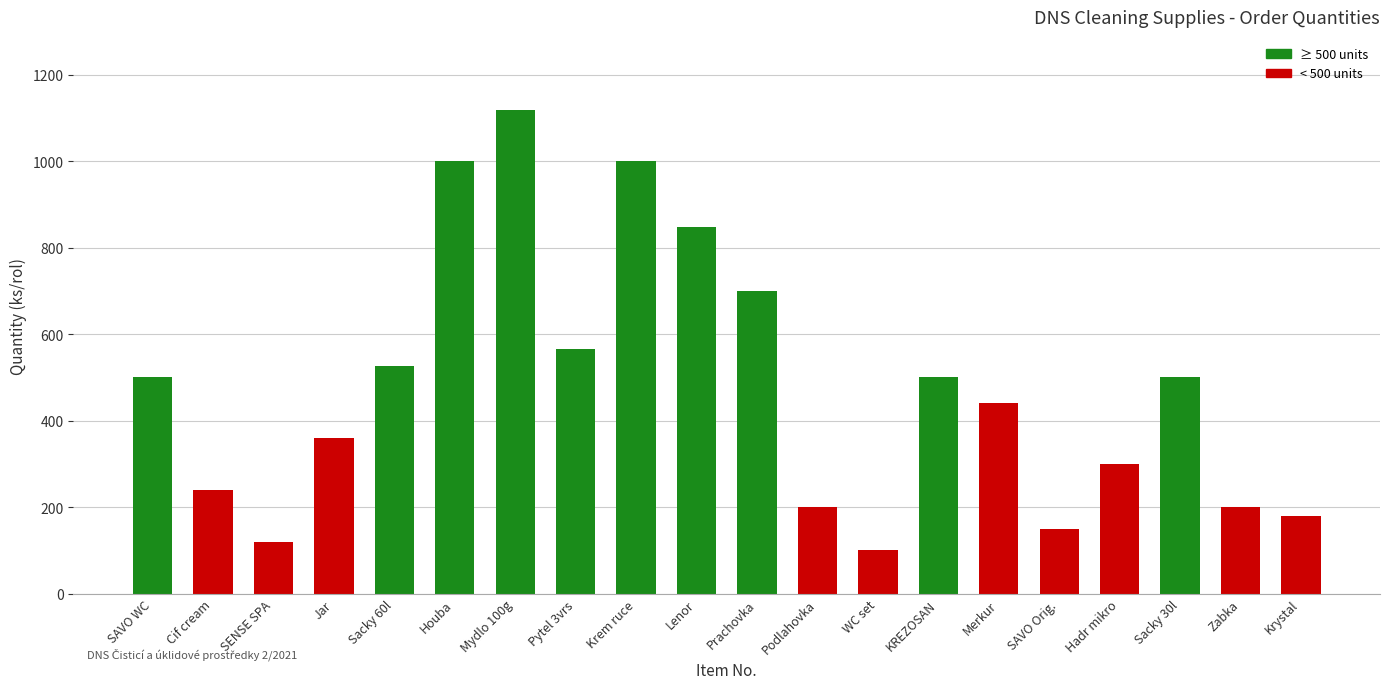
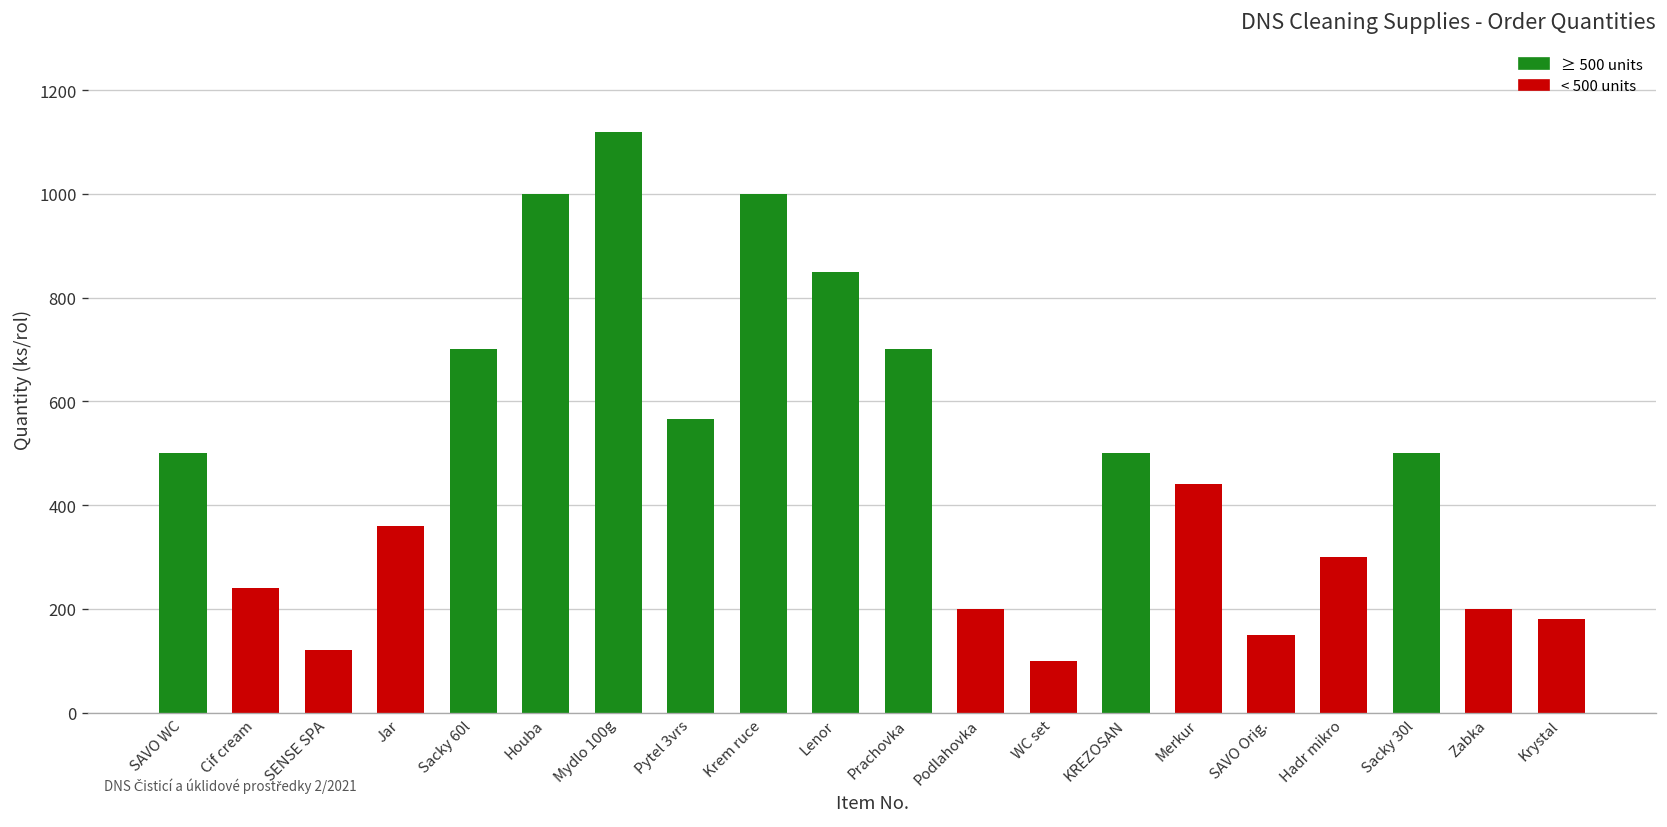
Sacky 60l: 530 -> 700
